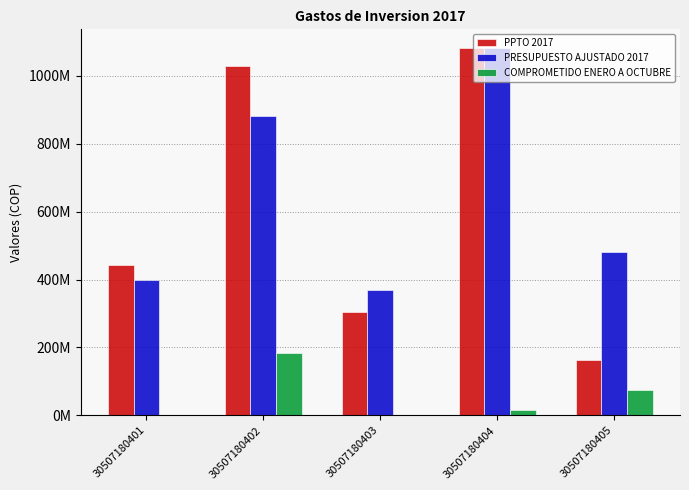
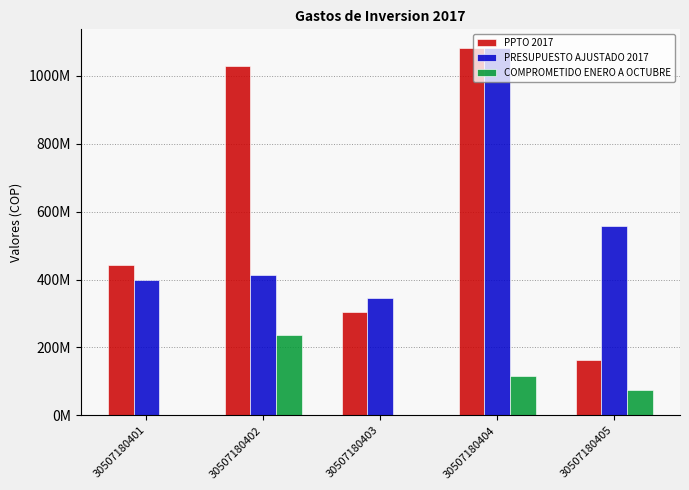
PRESUPUESTO AJUSTADO 2017, 30507180402: 880000000 -> 410000000
COMPROMETIDO ENERO A OCTUBRE, 30507180402: 180000000 -> 240000000
PRESUPUESTO AJUSTADO 2017, 30507180403: 370000000 -> 350000000
COMPROMETIDO ENERO A OCTUBRE, 30507180404: 20000000 -> 120000000
PRESUPUESTO AJUSTADO 2017, 30507180405: 480000000 -> 560000000
